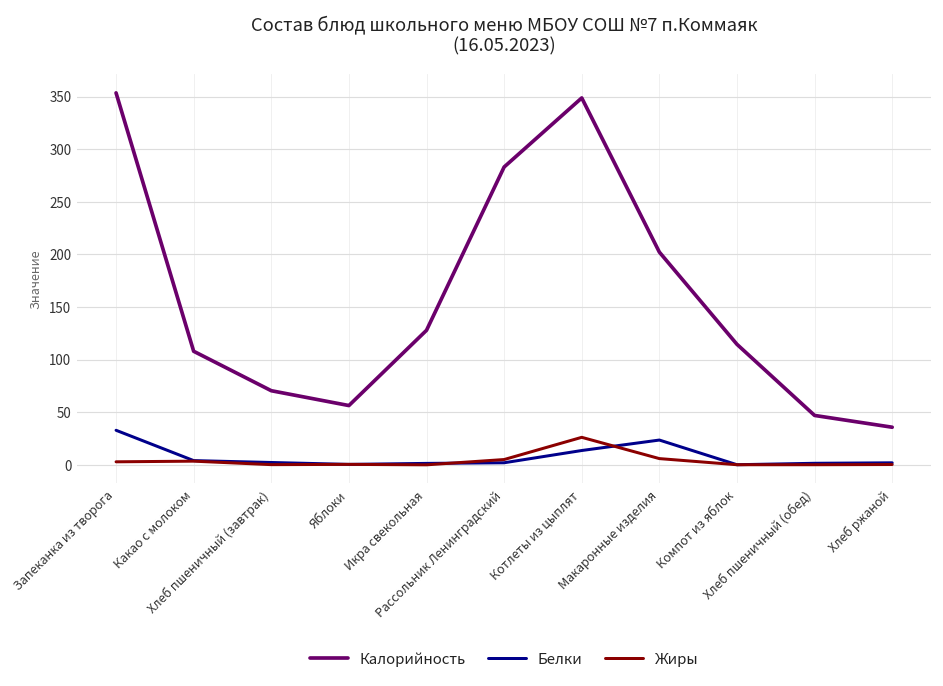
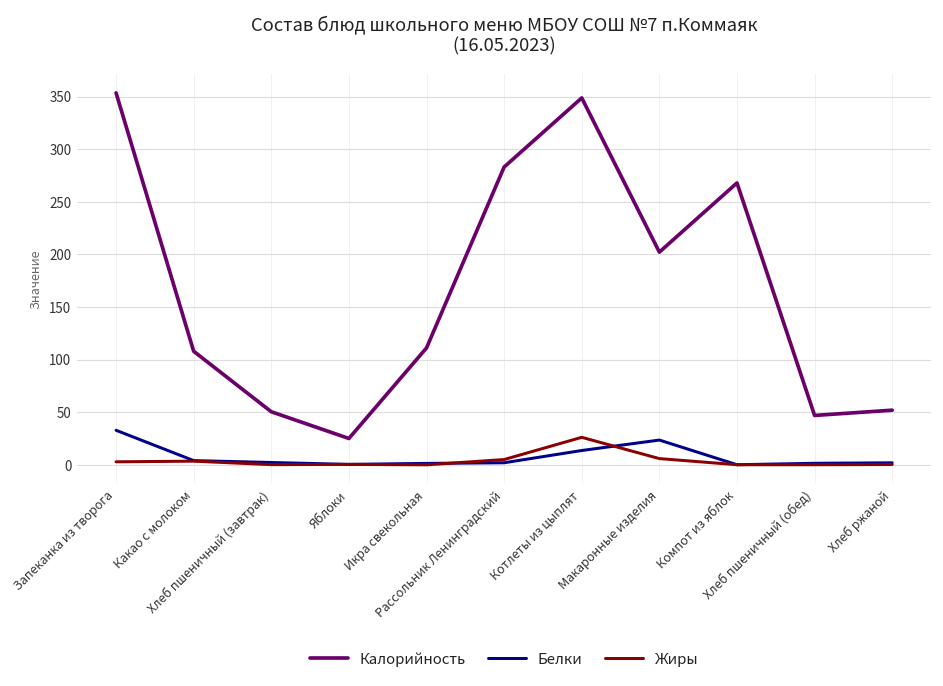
Калорийность, Хлеб пшеничный (завтрак): 70 -> 50
Калорийность, Яблоки: 60 -> 30
Калорийность, Икра свекольная: 130 -> 110
Калорийность, Компот из яблок: 110 -> 270
Калорийность, Хлеб ржаной: 40 -> 50
